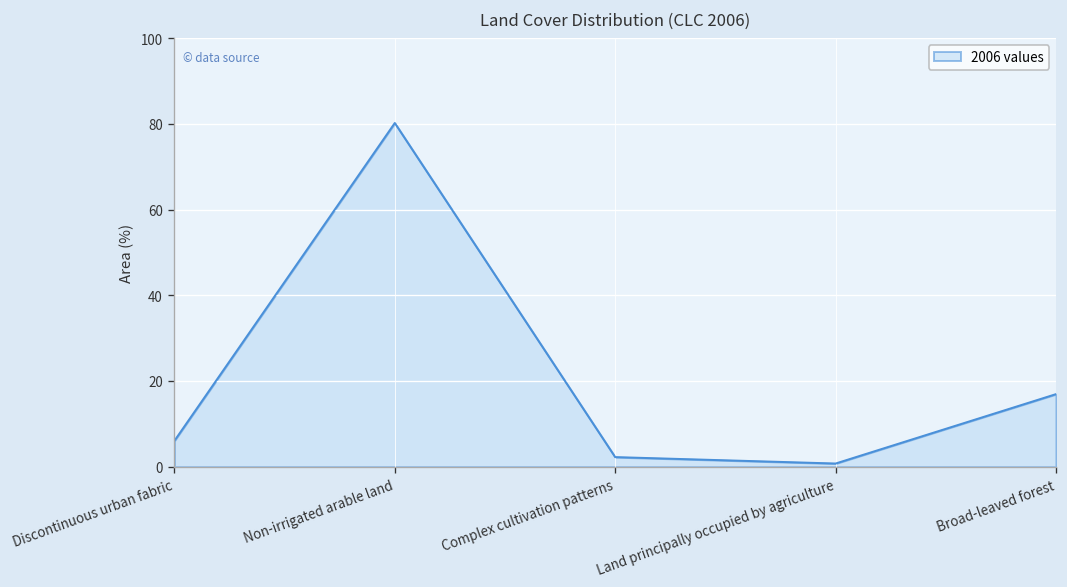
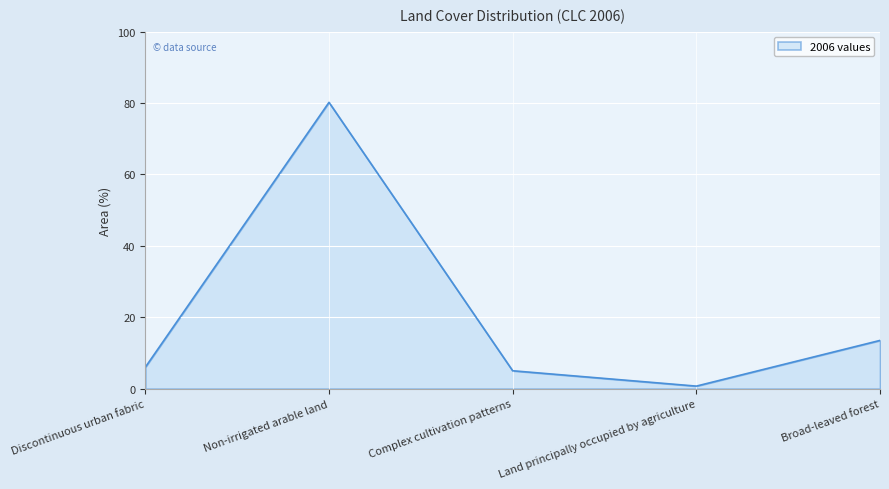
Complex cultivation patterns: 2 -> 5
Broad-leaved forest: 17 -> 14
